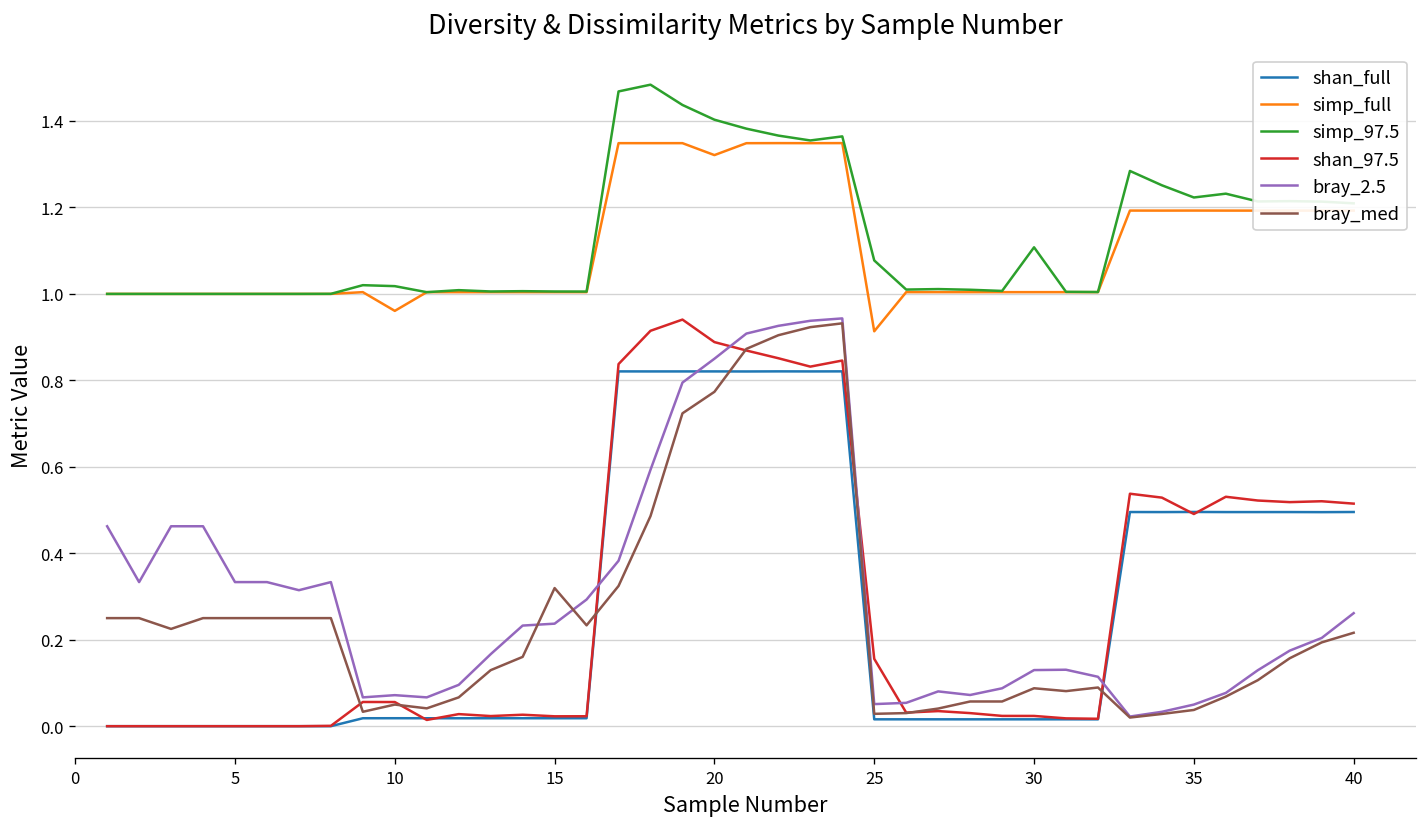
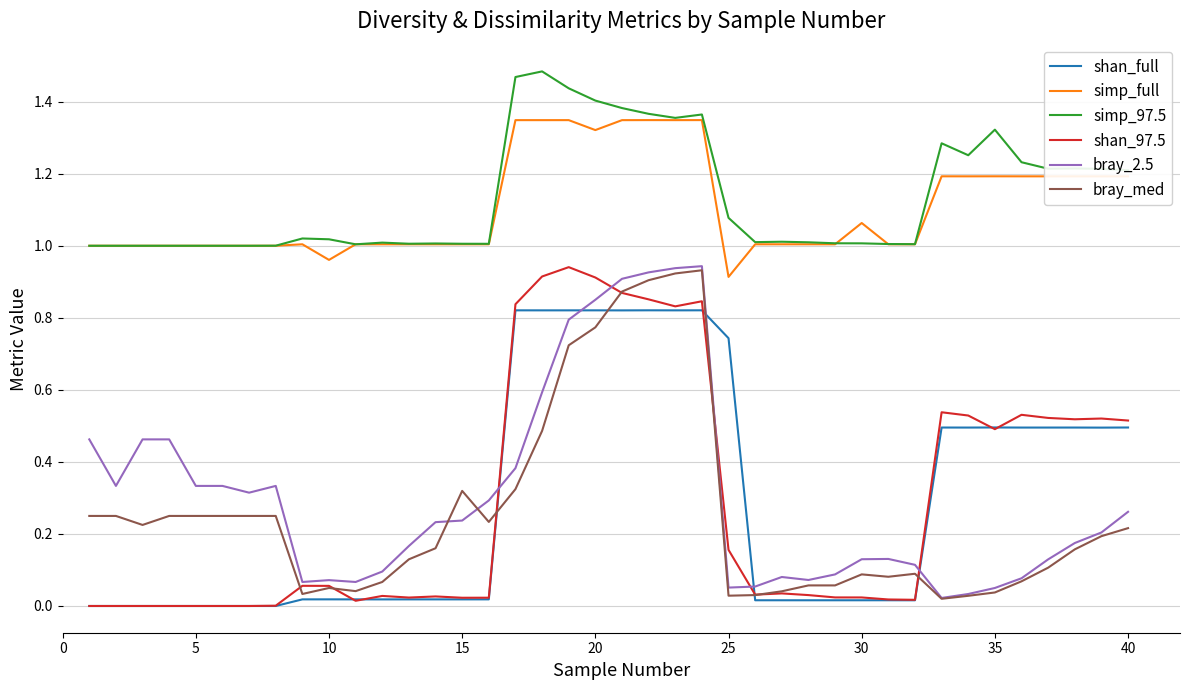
shan_97.5, 20: 0.89 -> 0.91
shan_full, 25: 0.02 -> 0.74
simp_full, 30: 1.00 -> 1.06
simp_97.5, 30: 1.11 -> 1.01
simp_97.5, 35: 1.22 -> 1.32
